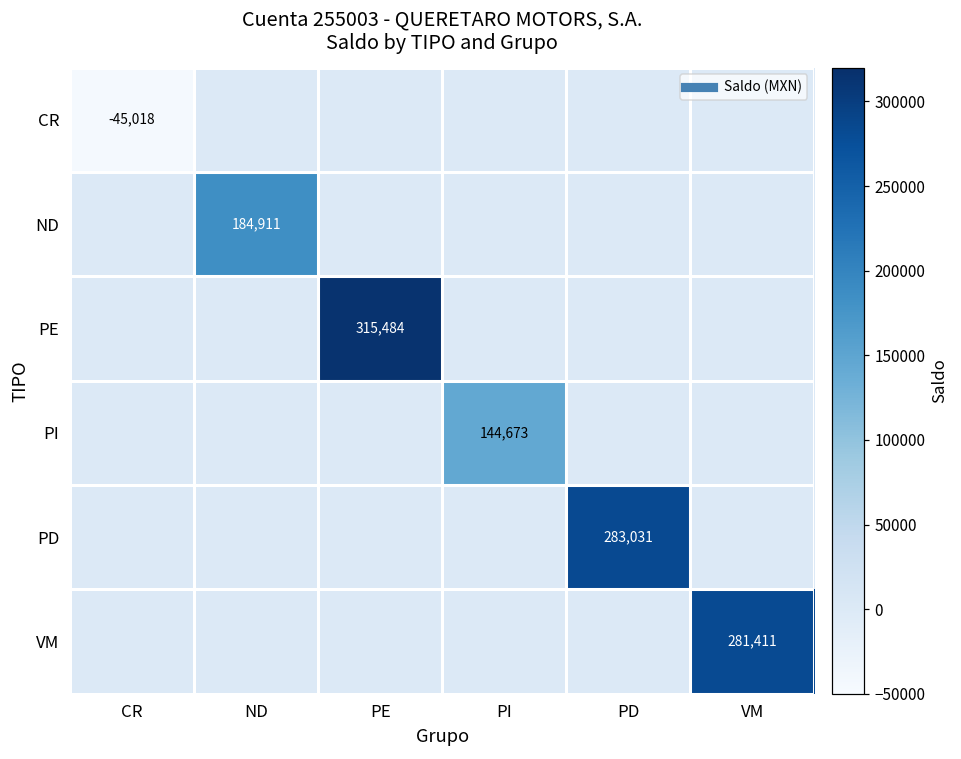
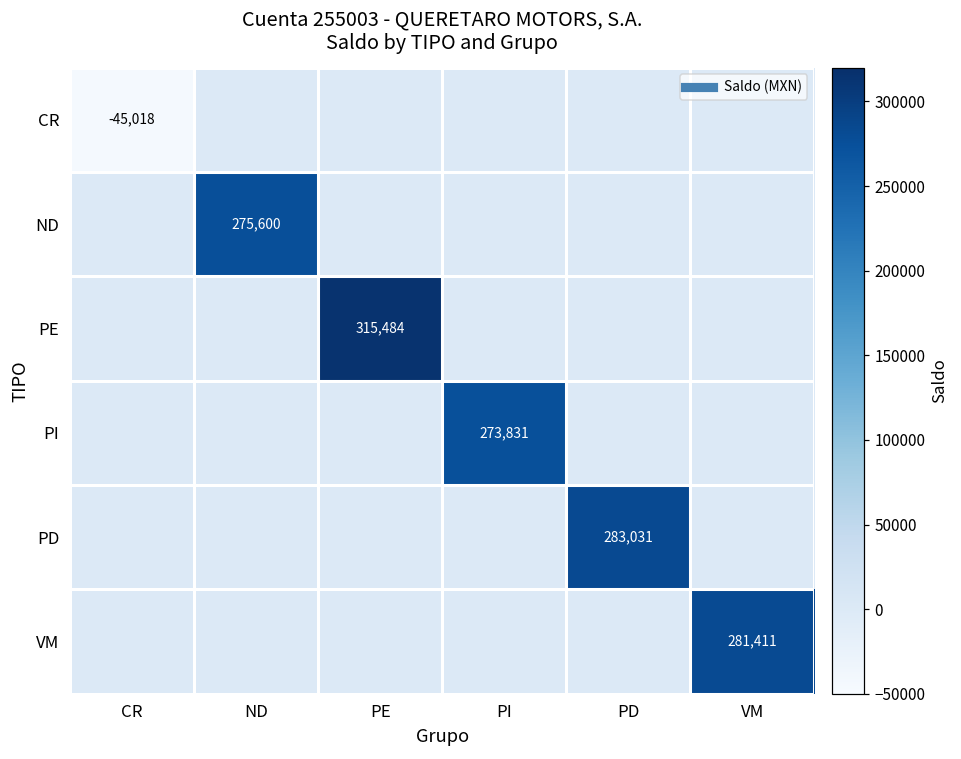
ND, ND: 184,911 -> 275,600
PI, PI: 144,673 -> 273,831
